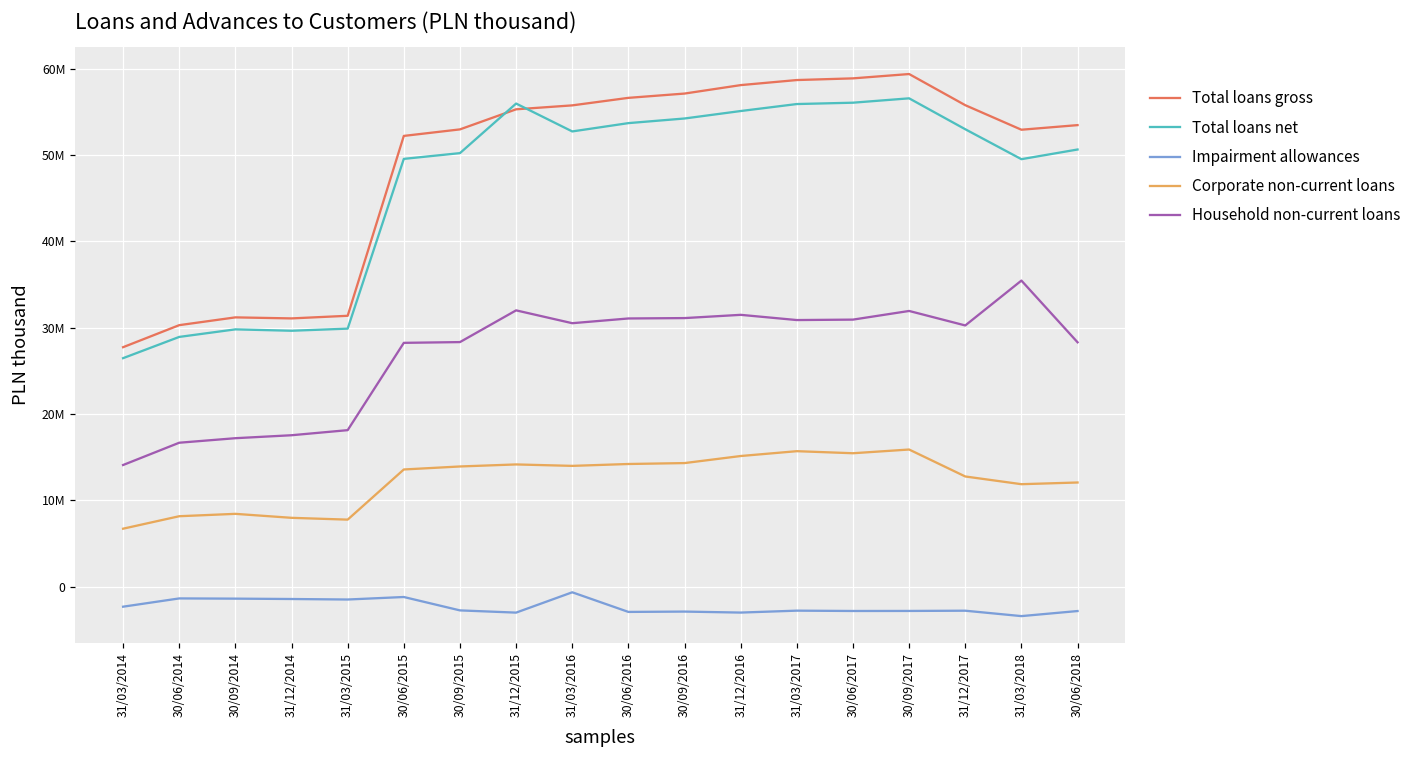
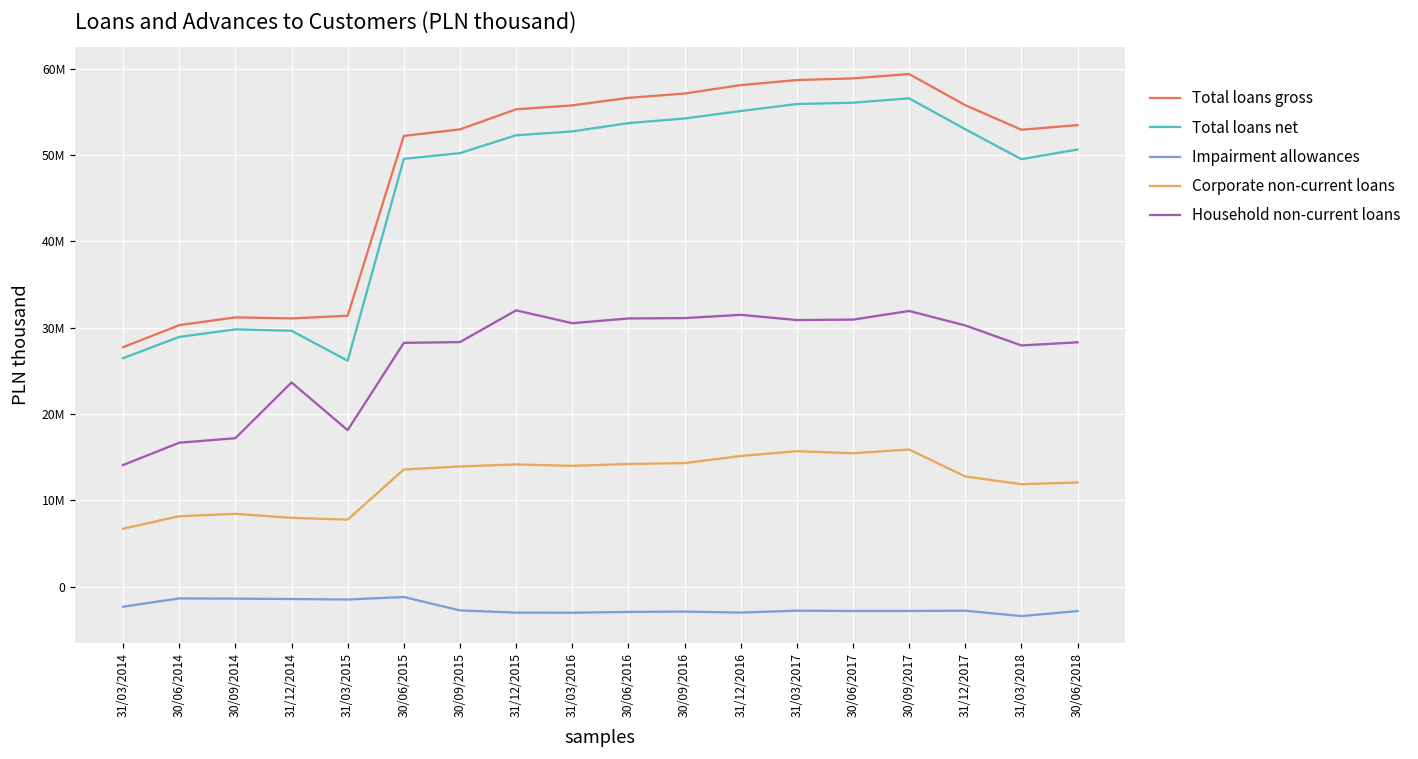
Household non-current loans, 31/12/2014: 18000000 -> 24000000
Total loans net, 31/03/2015: 30000000 -> 26000000
Total loans net, 31/12/2015: 56000000 -> 52000000
Impairment allowances, 31/03/2016: -1000000 -> -3000000
Household non-current loans, 31/03/2018: 35000000 -> 28000000
